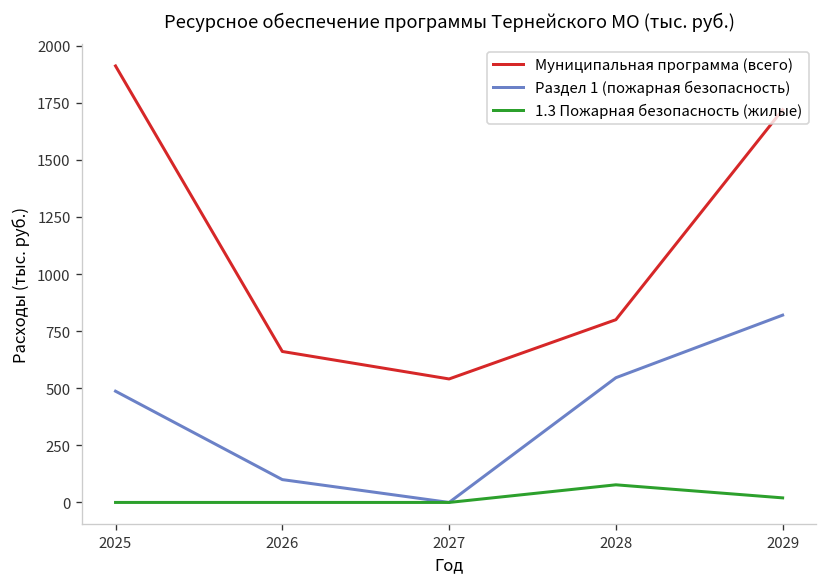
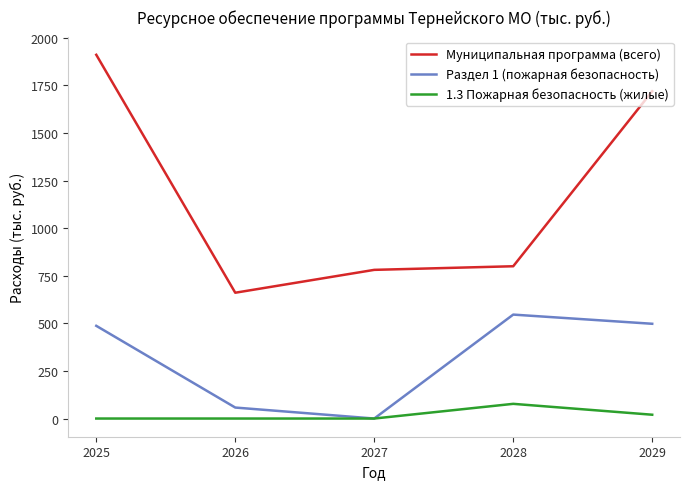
Раздел 1 (пожарная безопасность), 2026: 100 -> 60
Муниципальная программа (всего), 2027: 540 -> 780
Раздел 1 (пожарная безопасность), 2029: 820 -> 500
